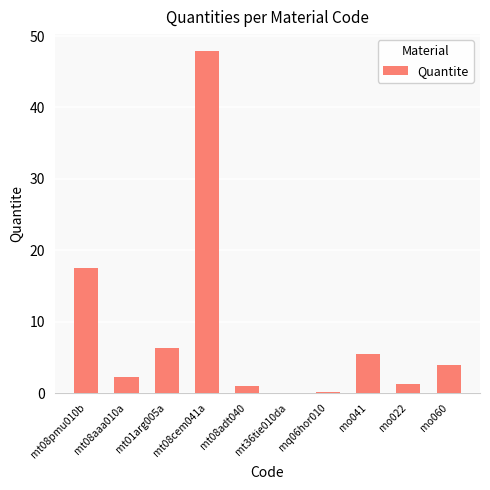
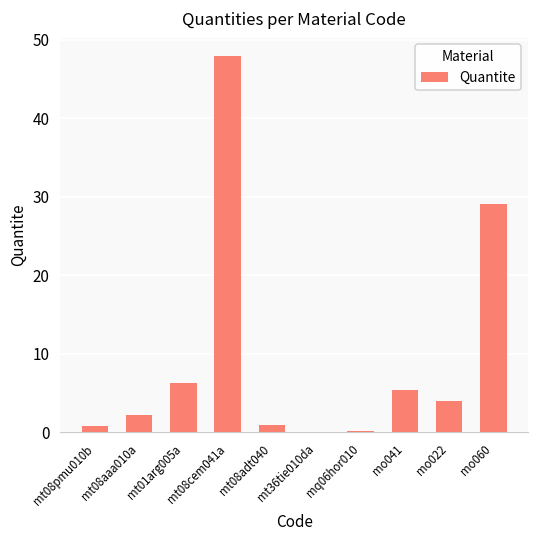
mt08pmu010b: 18 -> 1
mo022: 1 -> 4
mo060: 4 -> 29
